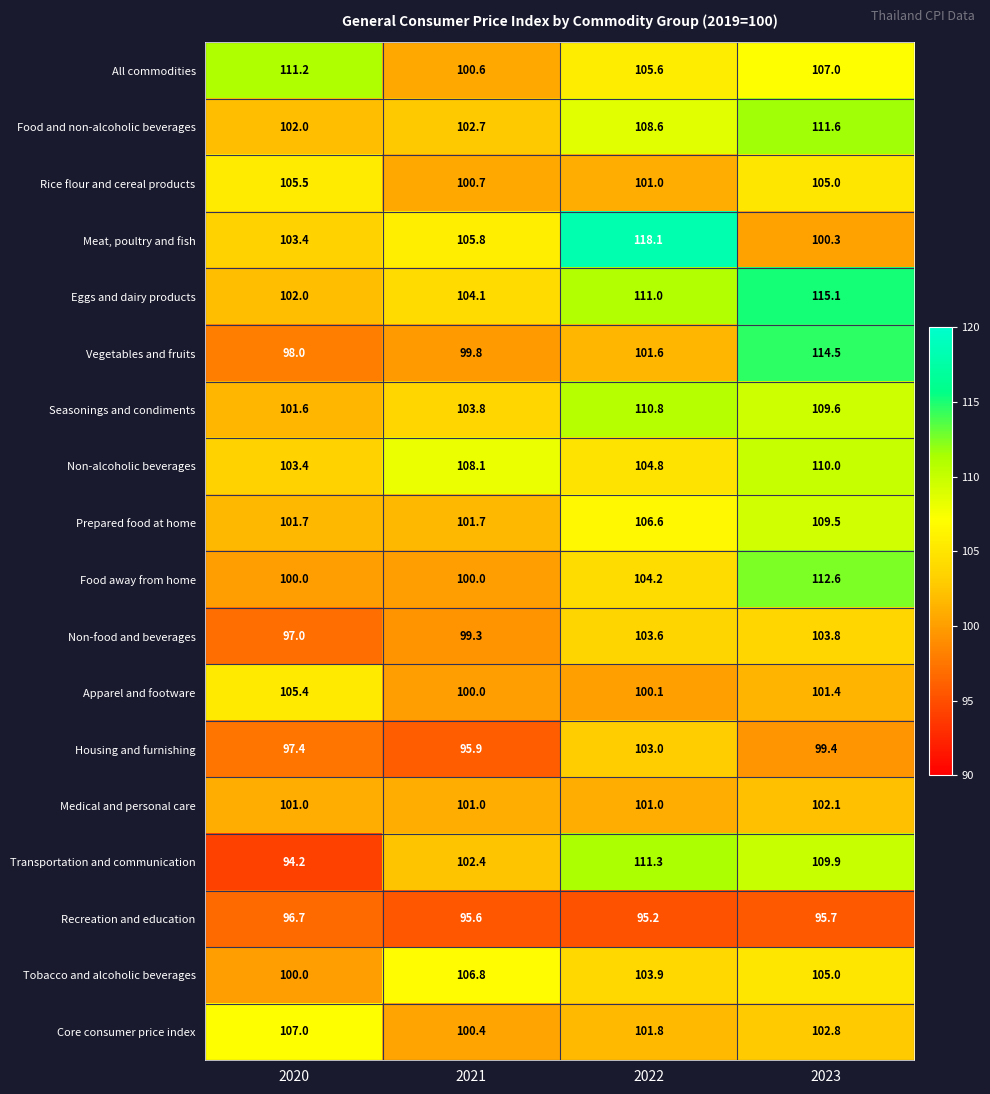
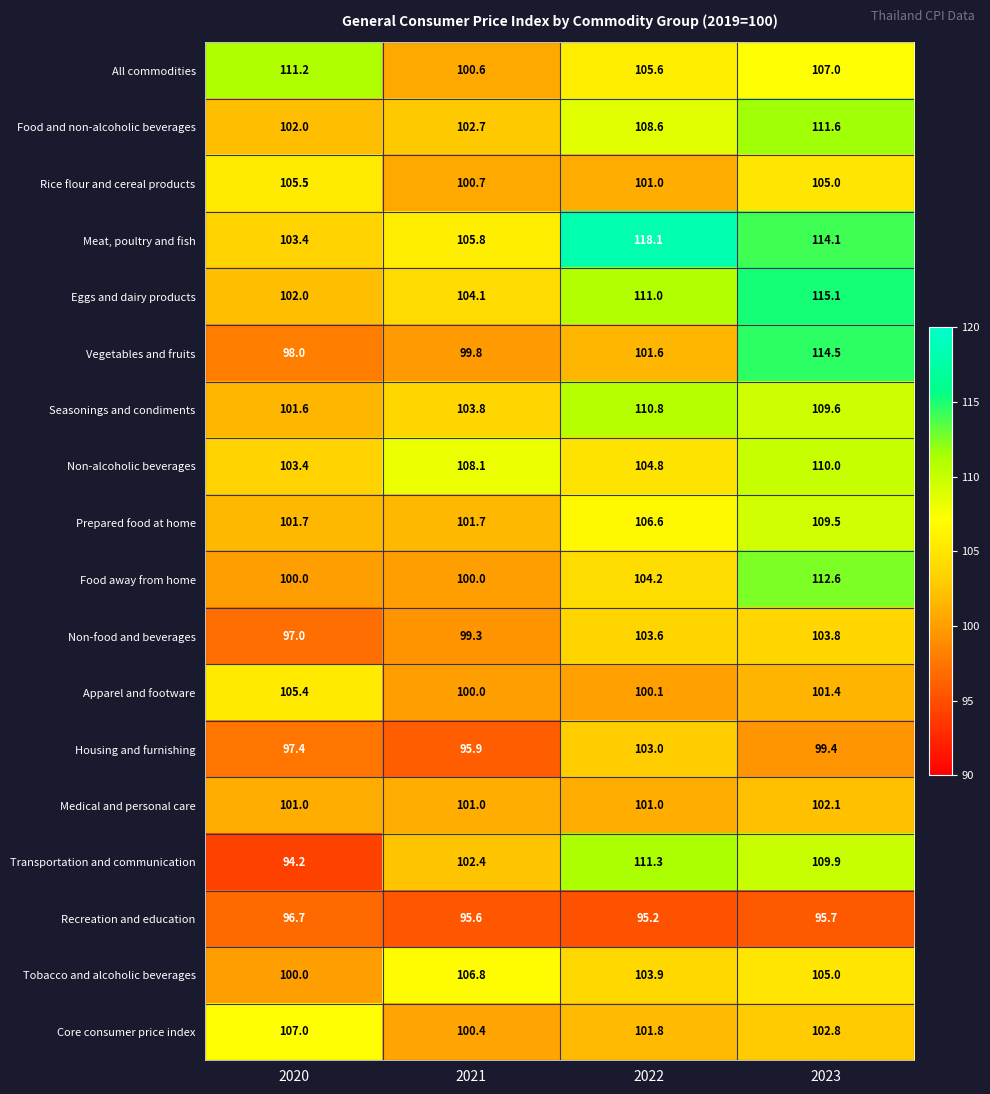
Meat, poultry and fish, 2023: 100.3 -> 114.1
